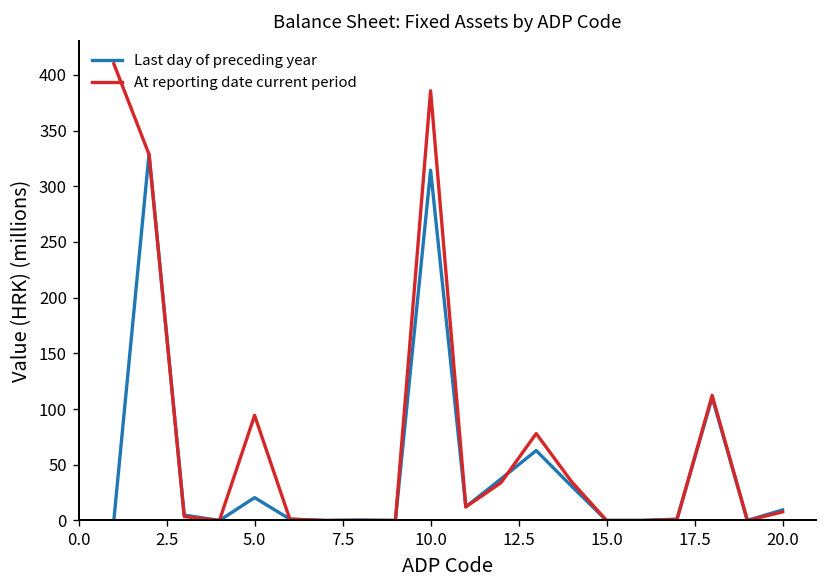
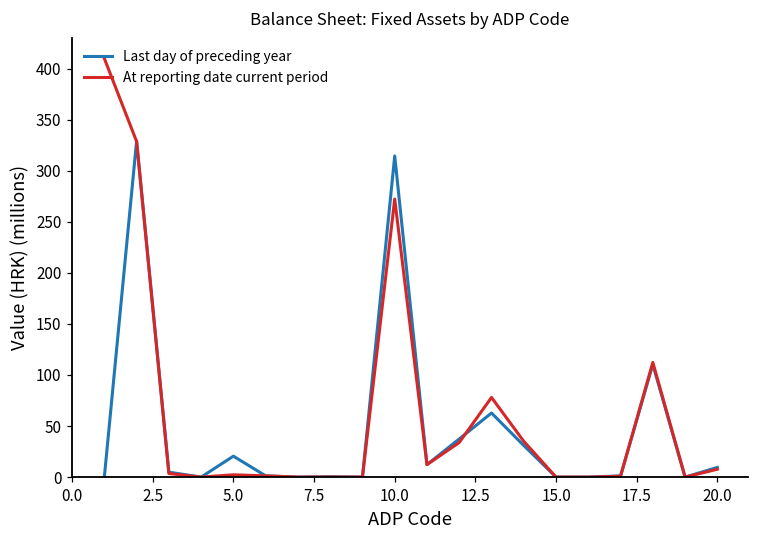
At reporting date current period, 5.0: 90 -> 0
At reporting date current period, 10.0: 390 -> 270
